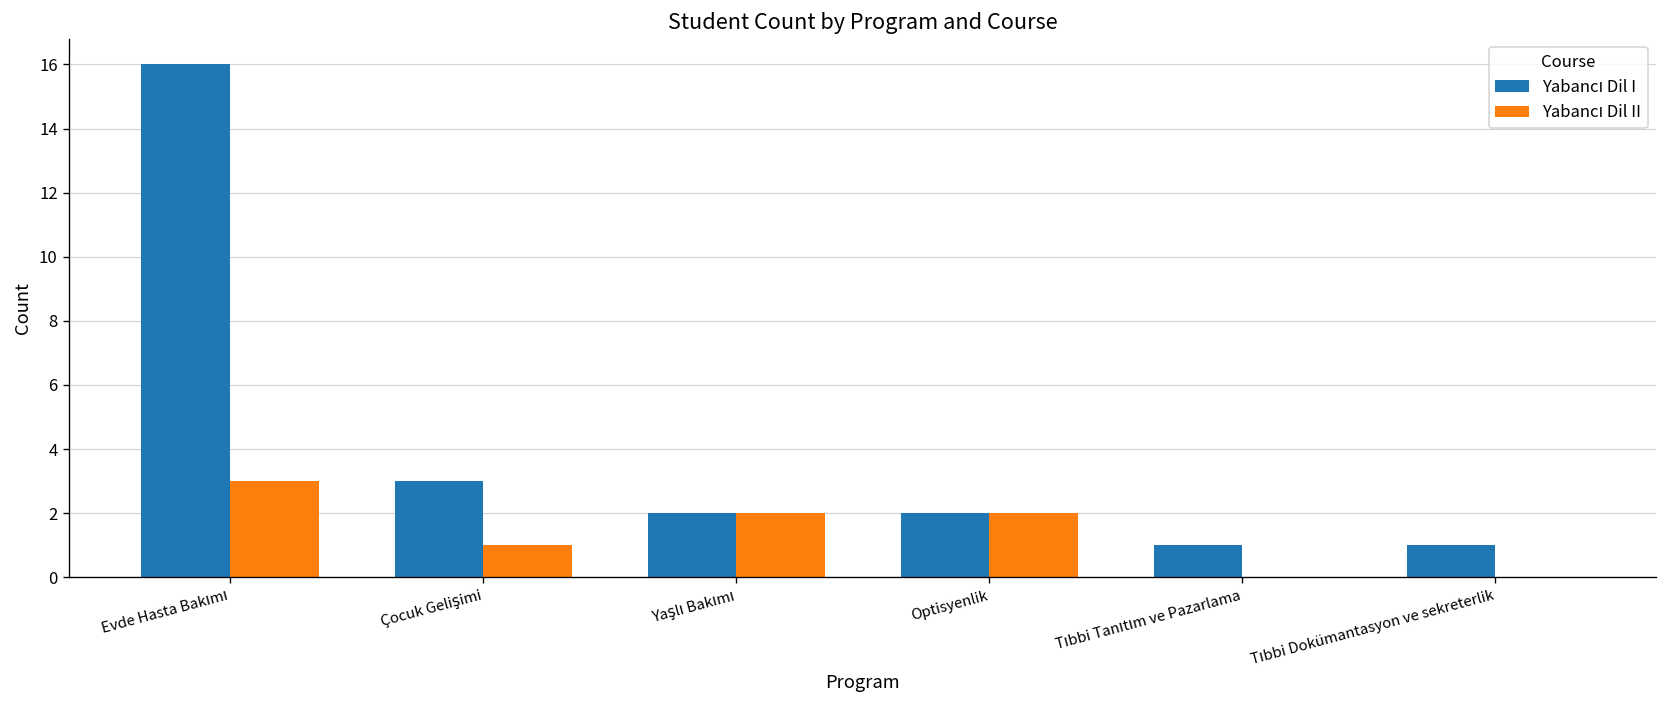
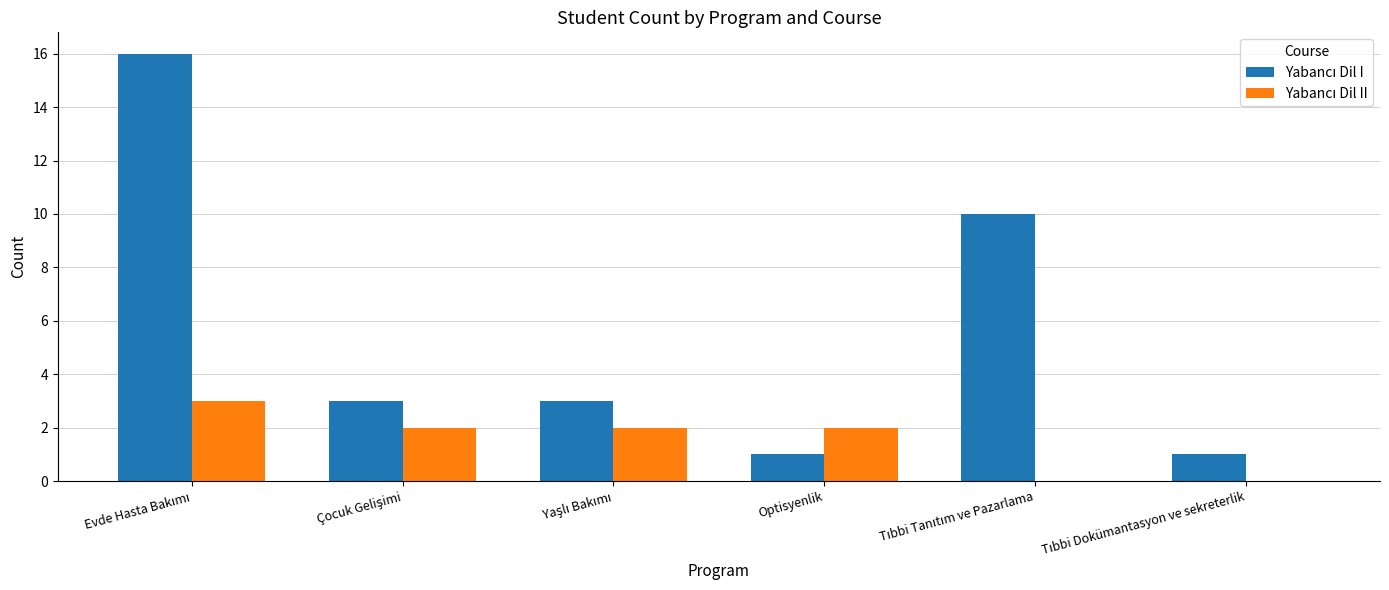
Yabancı Dil II, Çocuk Gelişimi: 1 -> 2
Yabancı Dil I, Yaşlı Bakımı: 2 -> 3
Yabancı Dil I, Optisyenlik: 2 -> 1
Yabancı Dil I, Tıbbi Tanıtım ve Pazarlama: 1 -> 10
